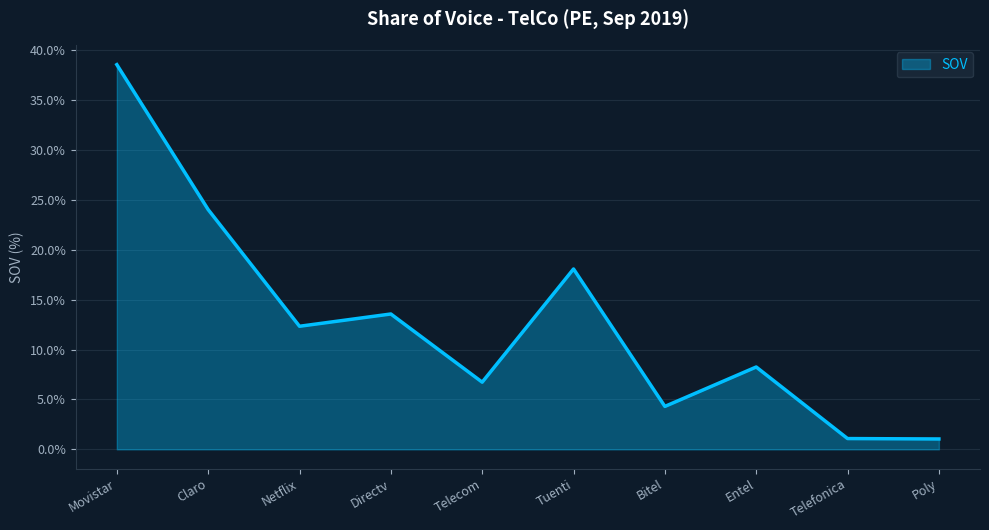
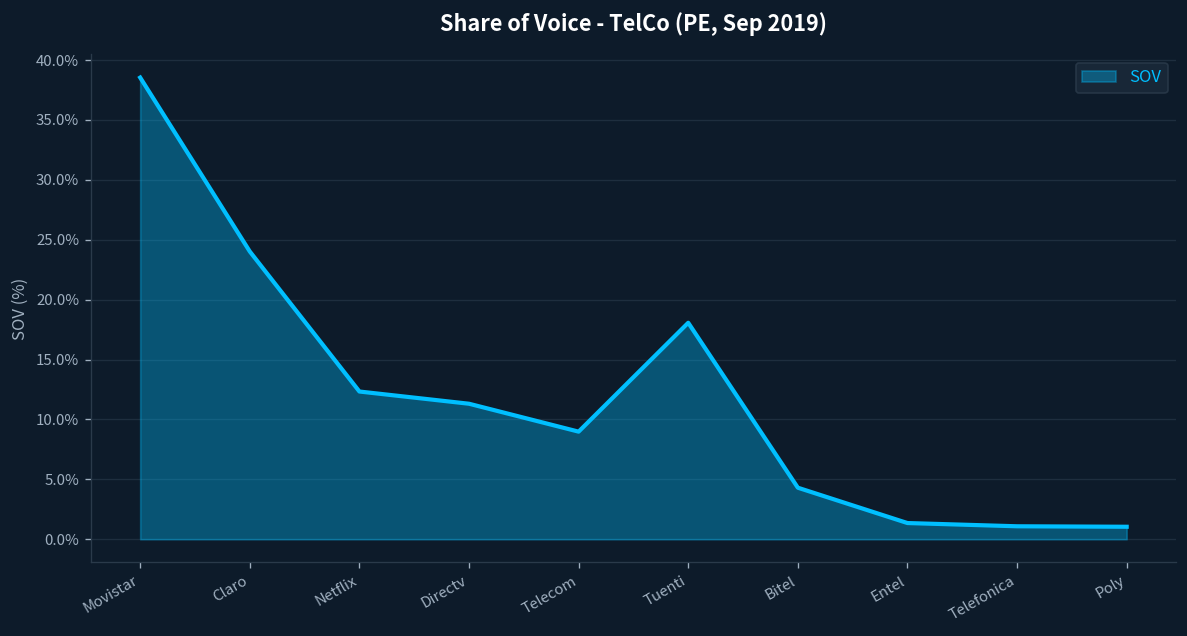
Directv: 14% -> 11%
Telecom: 7% -> 9%
Entel: 8% -> 1%
